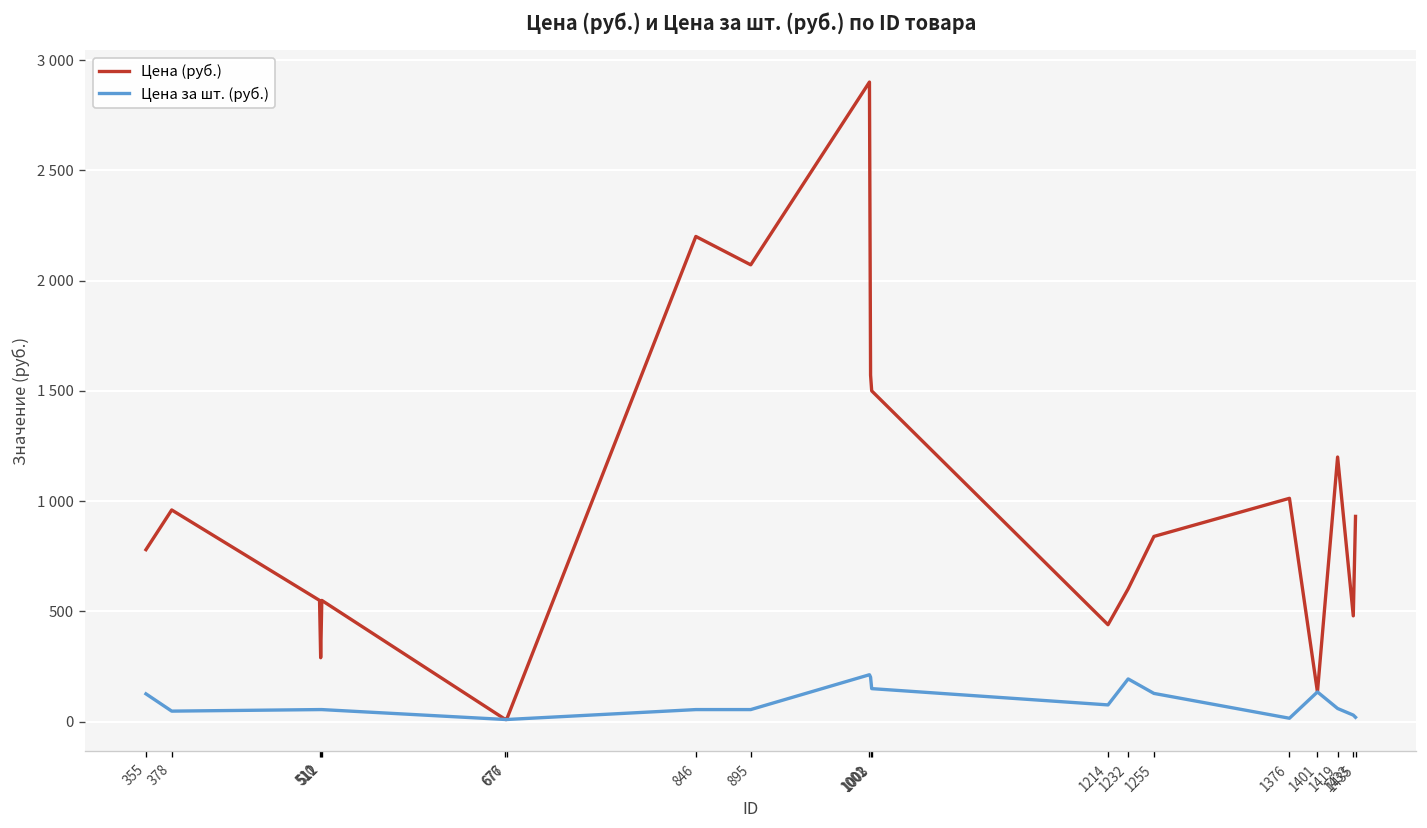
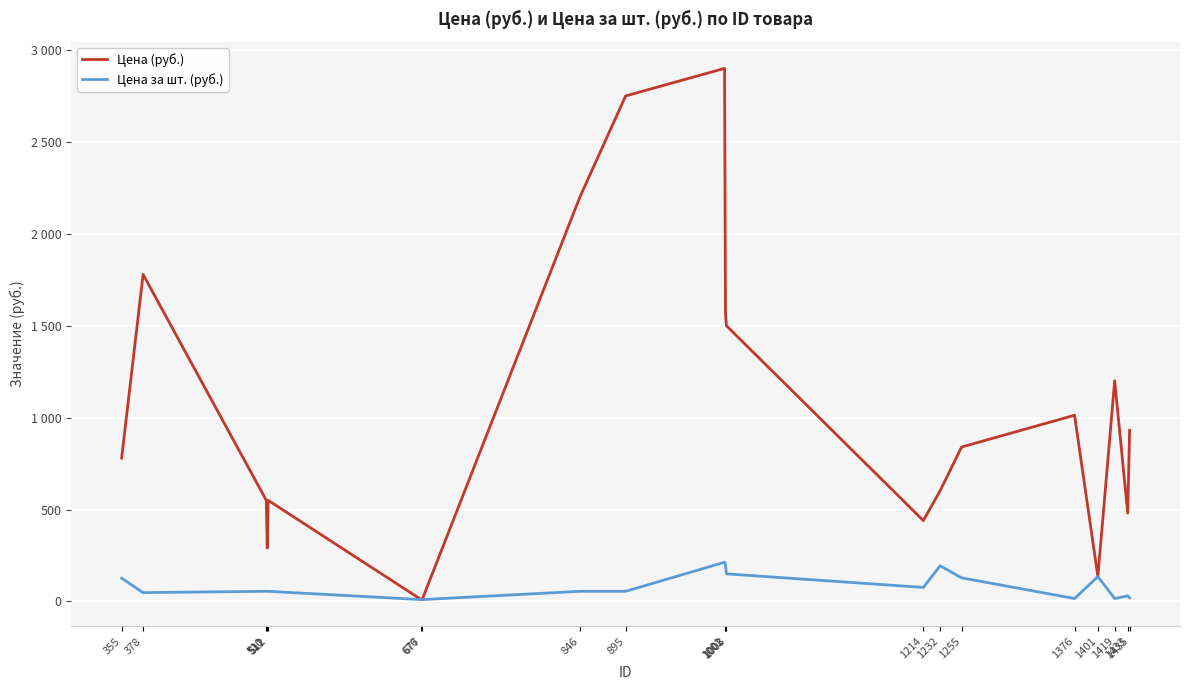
Цена (руб.), 378: 960 -> 1780
Цена (руб.), 895: 2070 -> 2750
Цена за шт. (руб.), 1419: 60 -> 20
